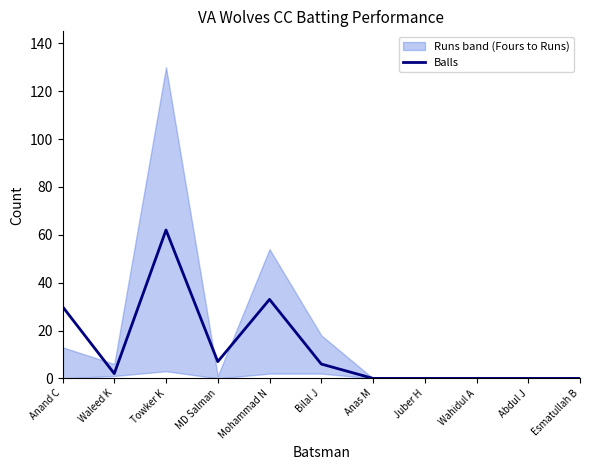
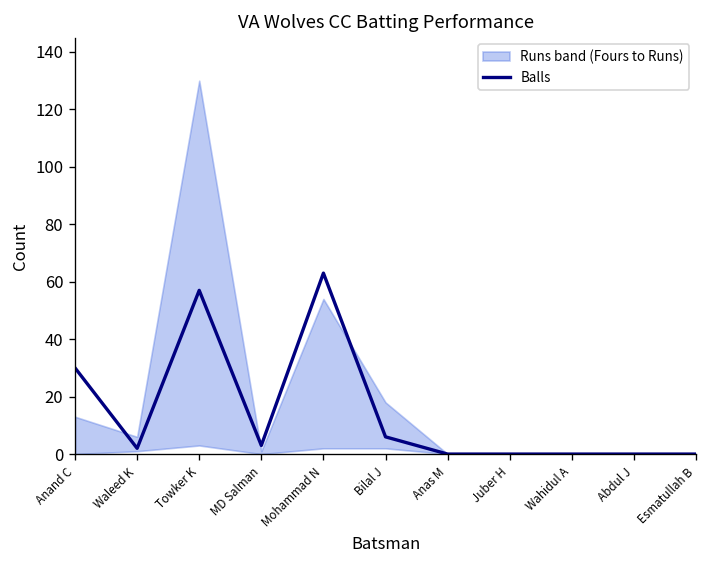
Balls, Towker K: 62 -> 57
Balls, MD Salman: 7 -> 3
Balls, Mohammad N: 33 -> 63
